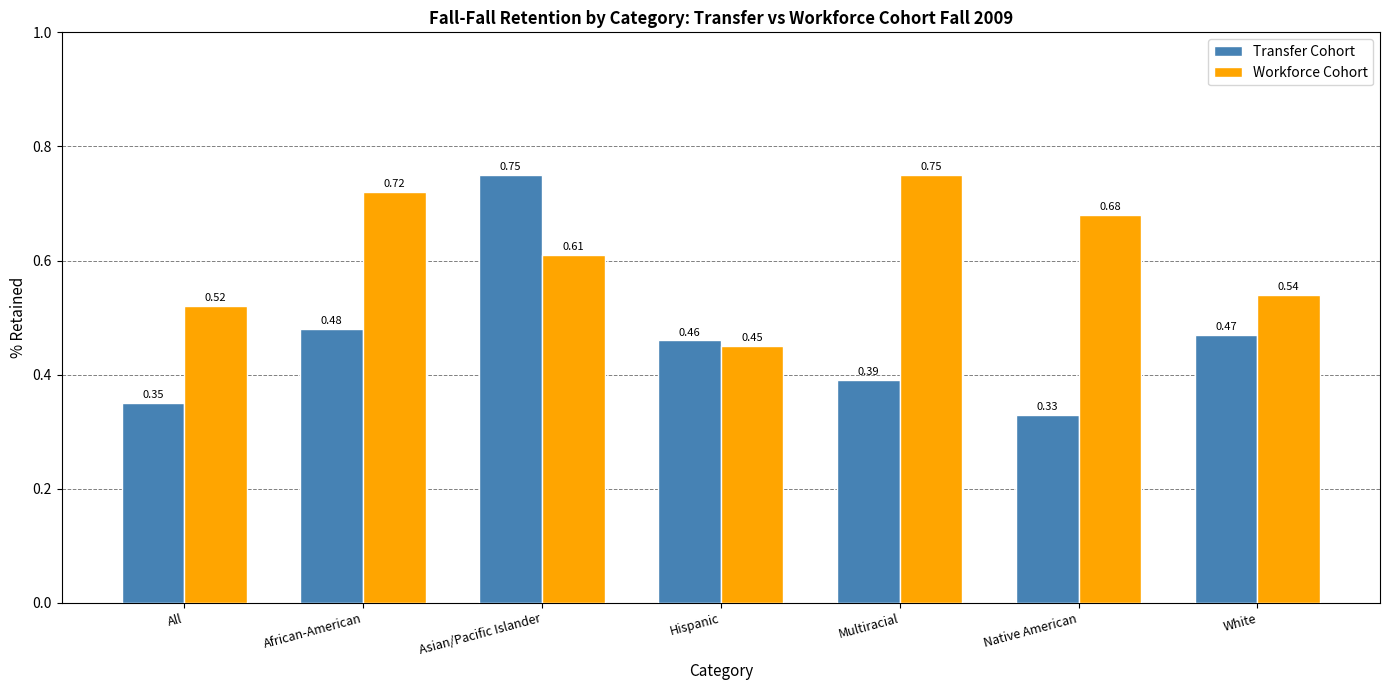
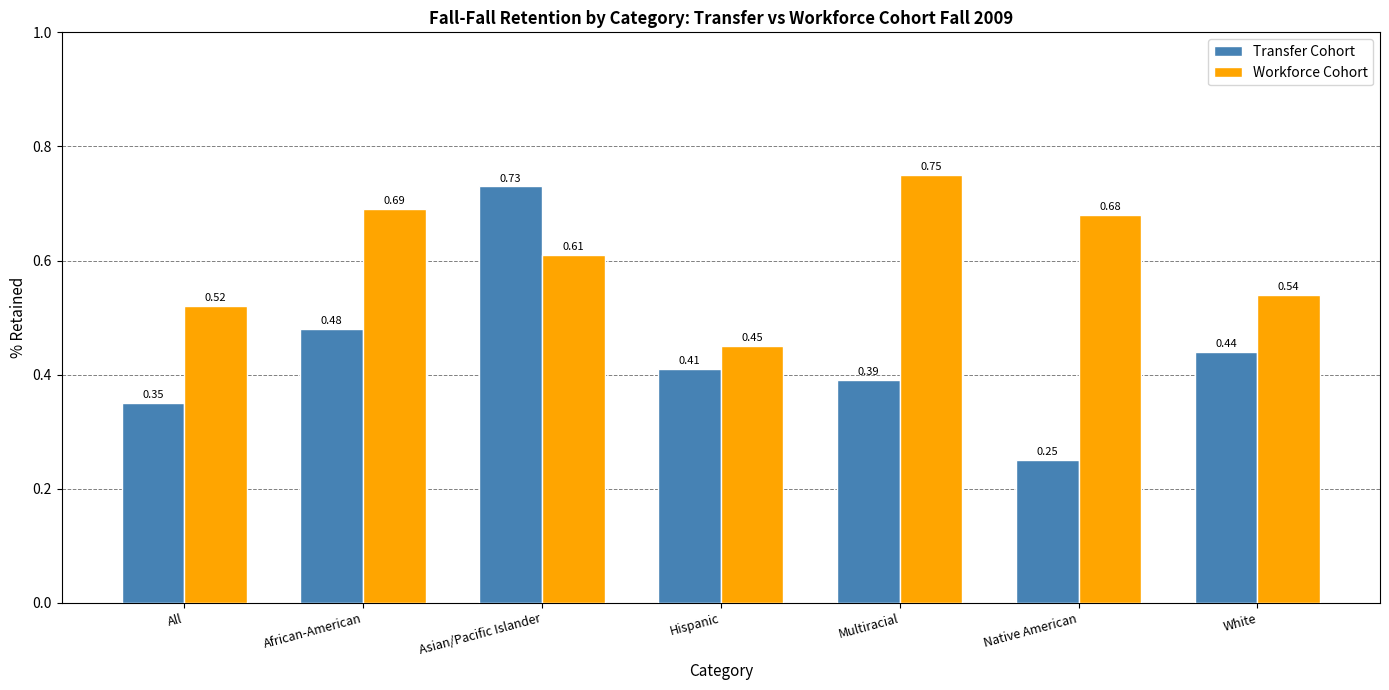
Workforce Cohort, African-American: 0.72 -> 0.69
Transfer Cohort, Asian/Pacific Islander: 0.75 -> 0.73
Transfer Cohort, Hispanic: 0.46 -> 0.41
Transfer Cohort, Native American: 0.33 -> 0.25
Transfer Cohort, White: 0.47 -> 0.44
